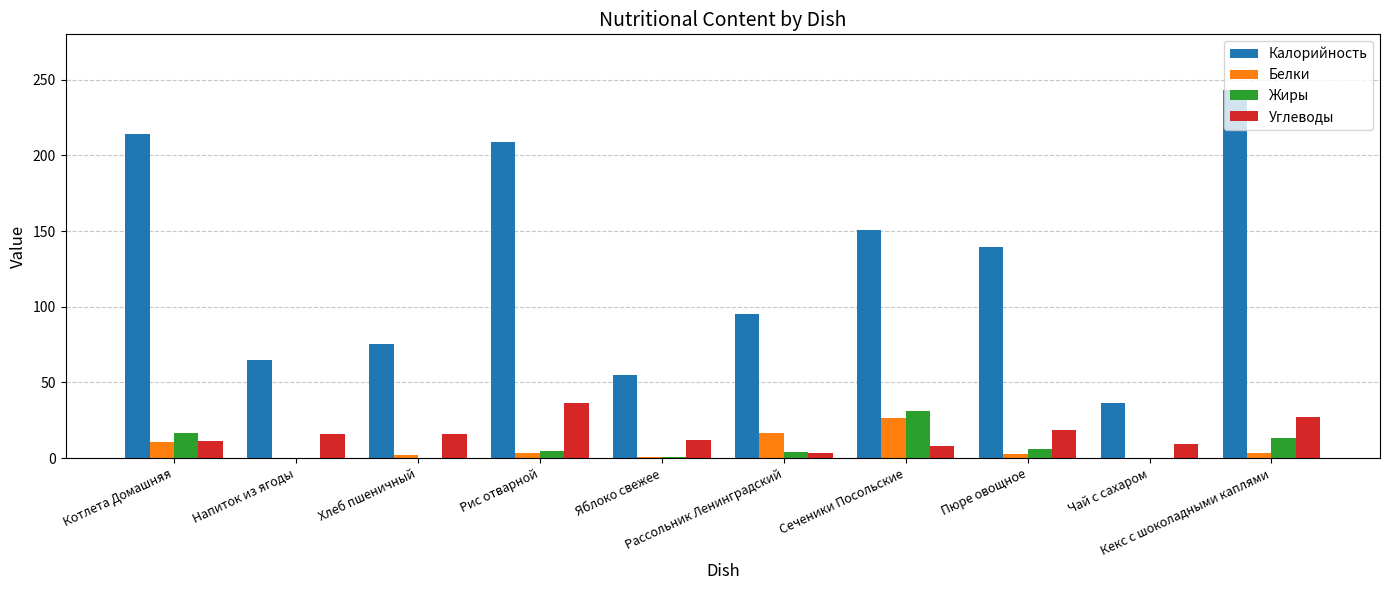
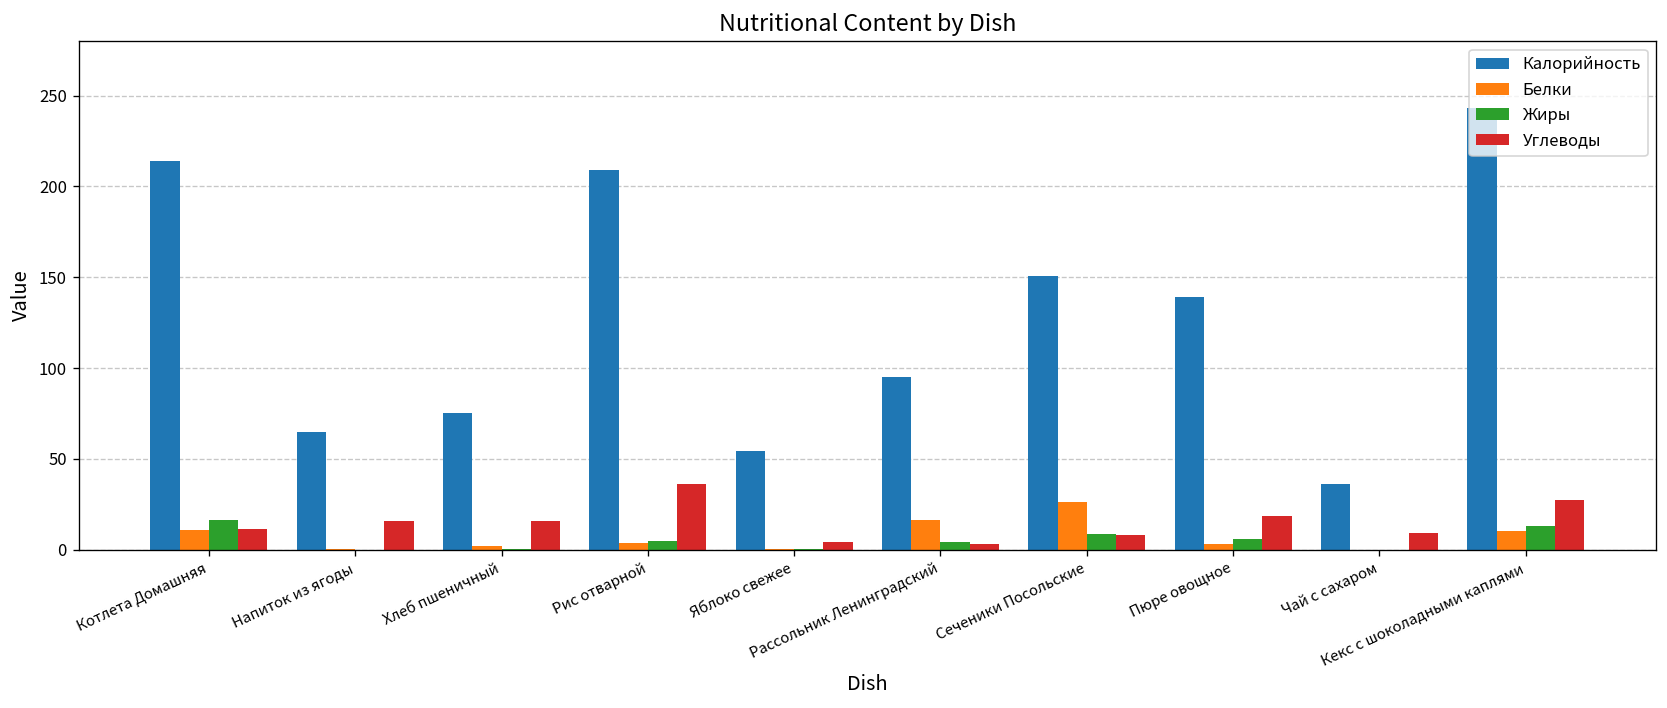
Углеводы, Яблоко свежее: 12 -> 4
Жиры, Сеченики Посольские: 31 -> 9
Белки, Кекс с шоколадными каплями: 4 -> 10
